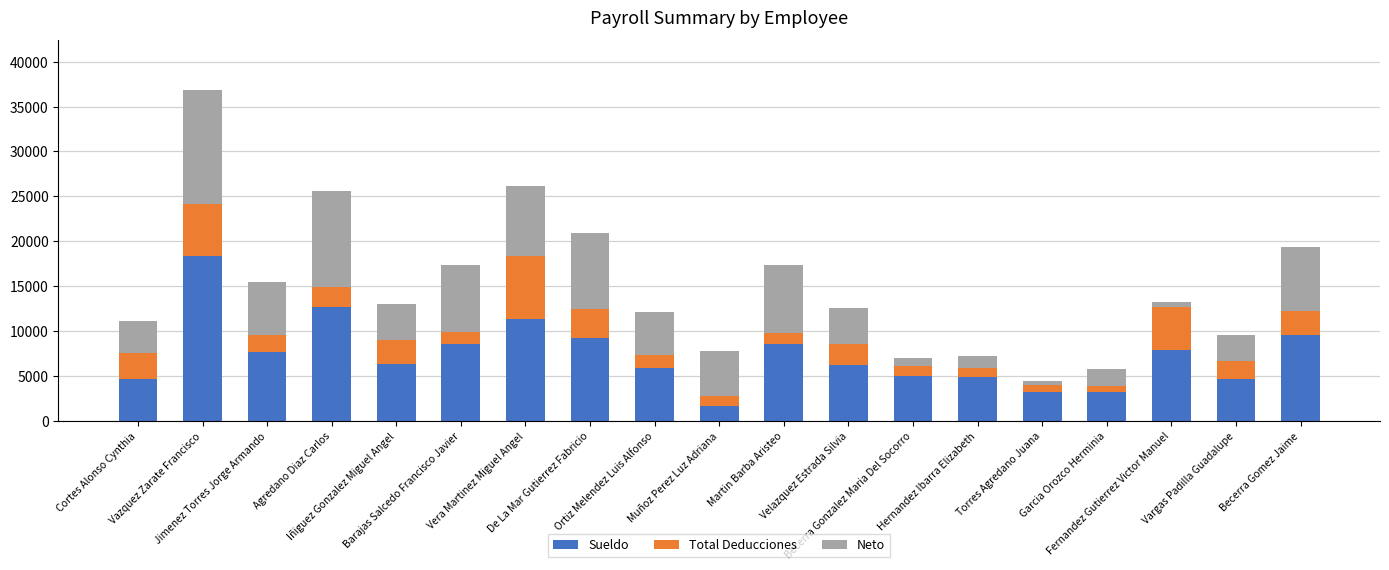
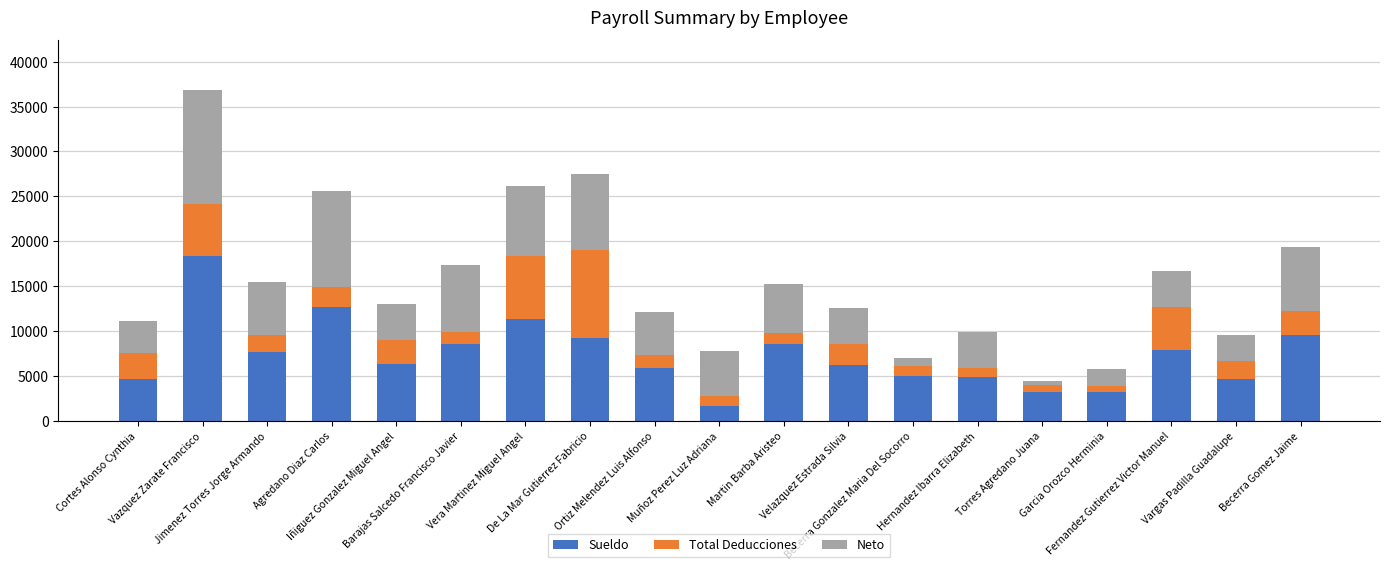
Total Deducciones, De La Mar Gutierrez Fabricio: 3000 -> 10000
Neto, Martin Barba Aristeo: 7000 -> 5000
Neto, Hernandez Ibarra Elizabeth: 1000 -> 4000
Neto, Fernandez Gutierrez Victor Manuel: 1000 -> 4000
